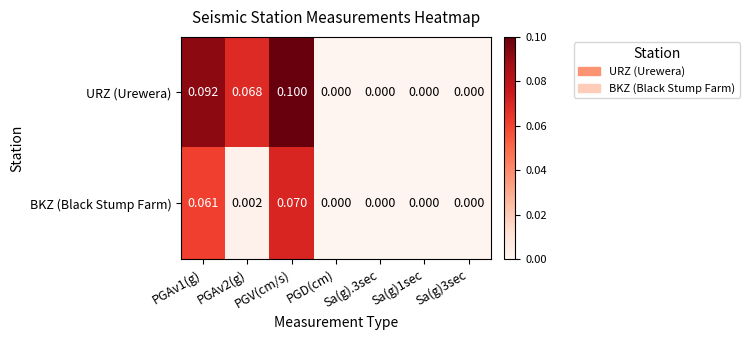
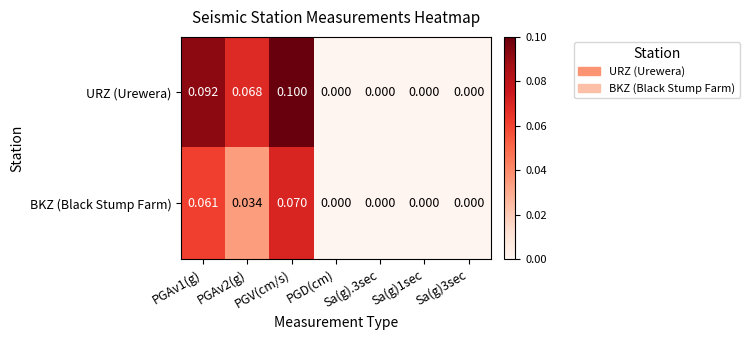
BKZ (Black Stump Farm), PGAv2(g): 0.002 -> 0.034
